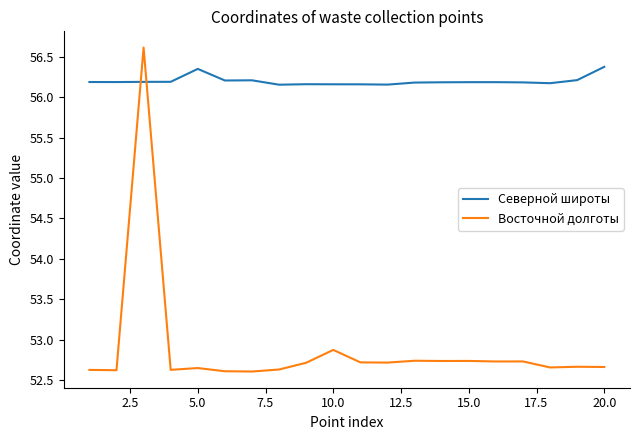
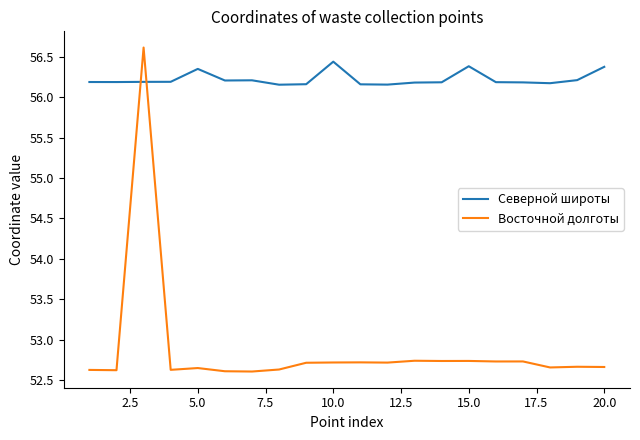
Северной широты, 10.0: 56.2 -> 56.4
Восточной долготы, 10.0: 52.9 -> 52.7
Северной широты, 15.0: 56.2 -> 56.4
